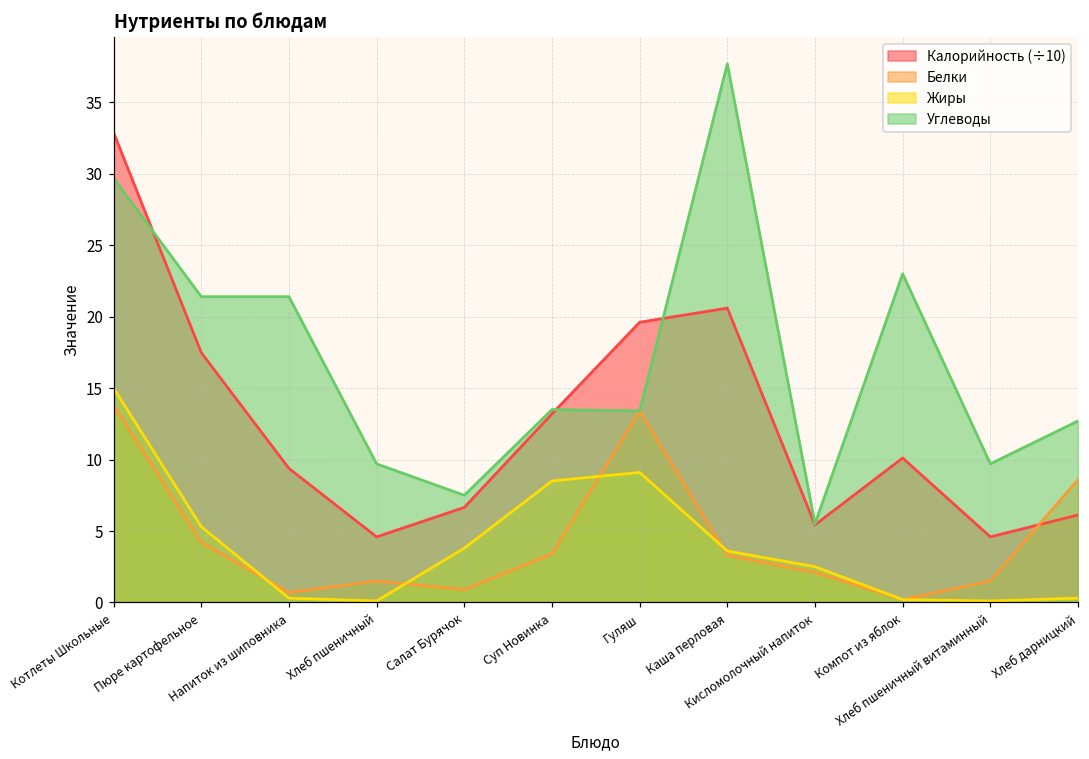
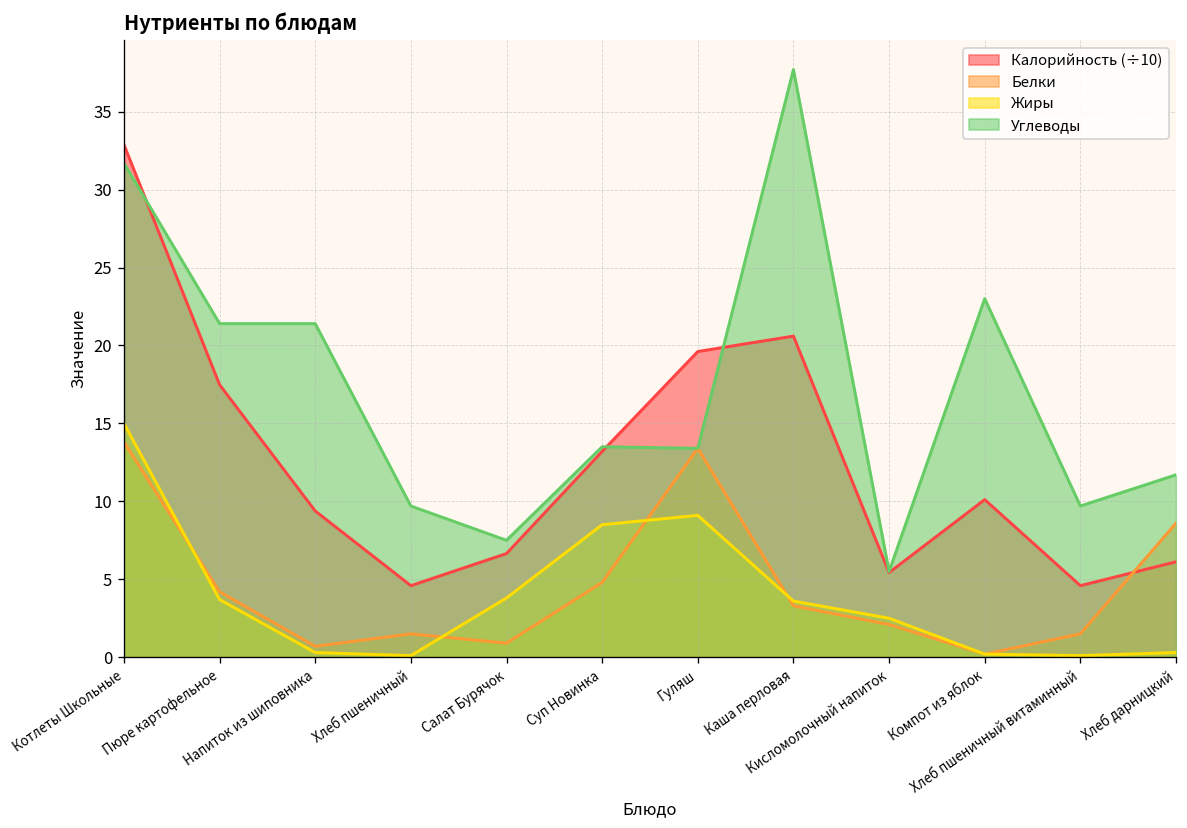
Углеводы, Котлеты Школьные: 29.7 -> 31.7
Жиры, Пюре картофельное: 5.3 -> 3.7
Белки, Суп Новинка: 3.4 -> 4.8
Углеводы, Хлеб дарницкий: 12.7 -> 11.7
